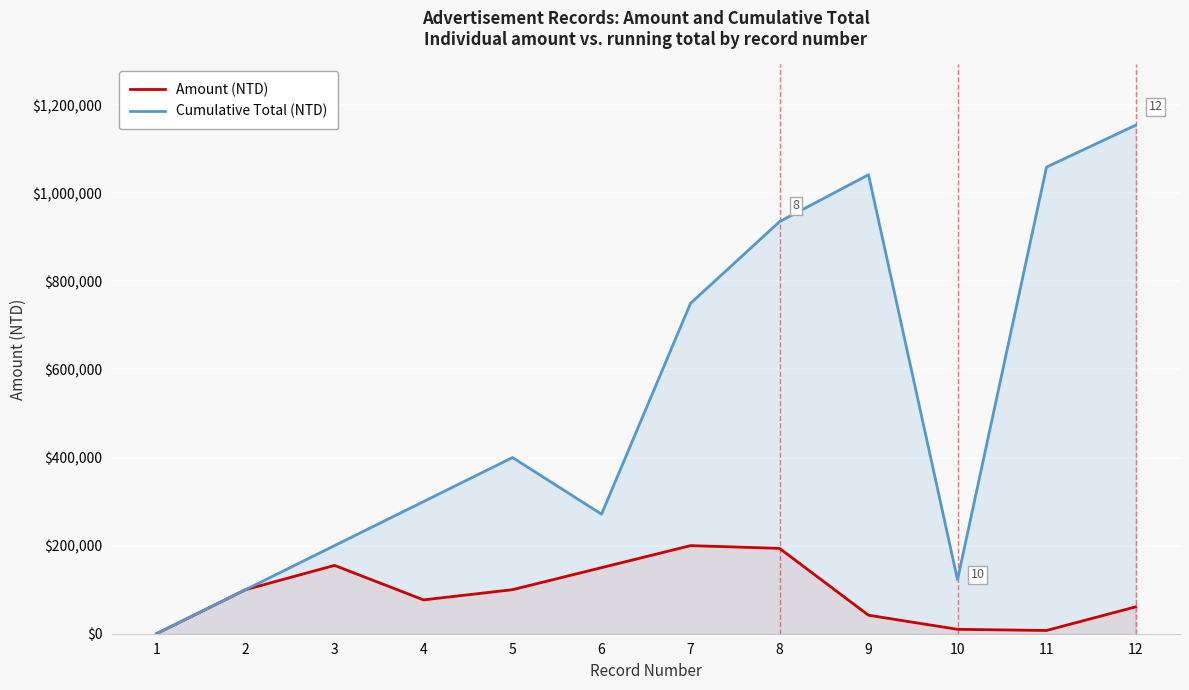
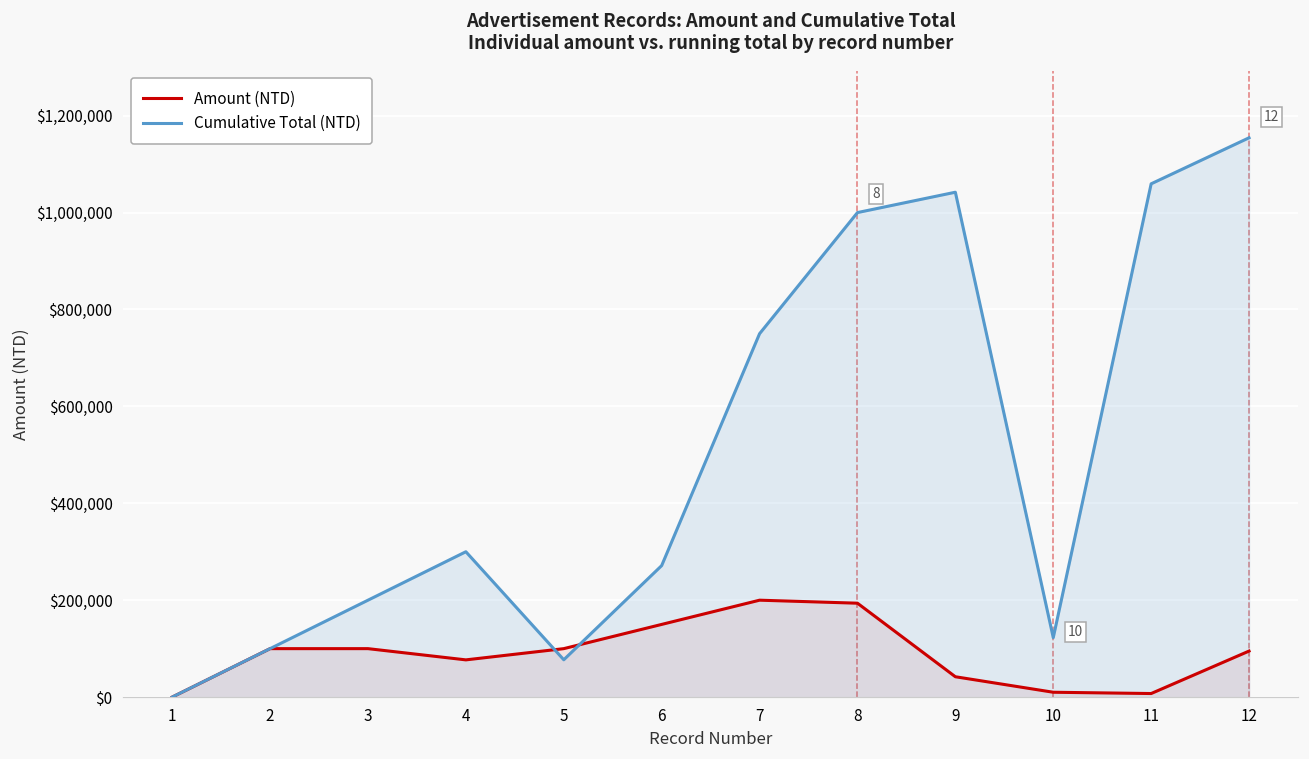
Amount (NTD), 3: $160,000 -> $100,000
Cumulative Total (NTD), 5: $400,000 -> $80,000
Cumulative Total (NTD), 8: $940,000 -> $1,000,000
Amount (NTD), 12: $60,000 -> $100,000
